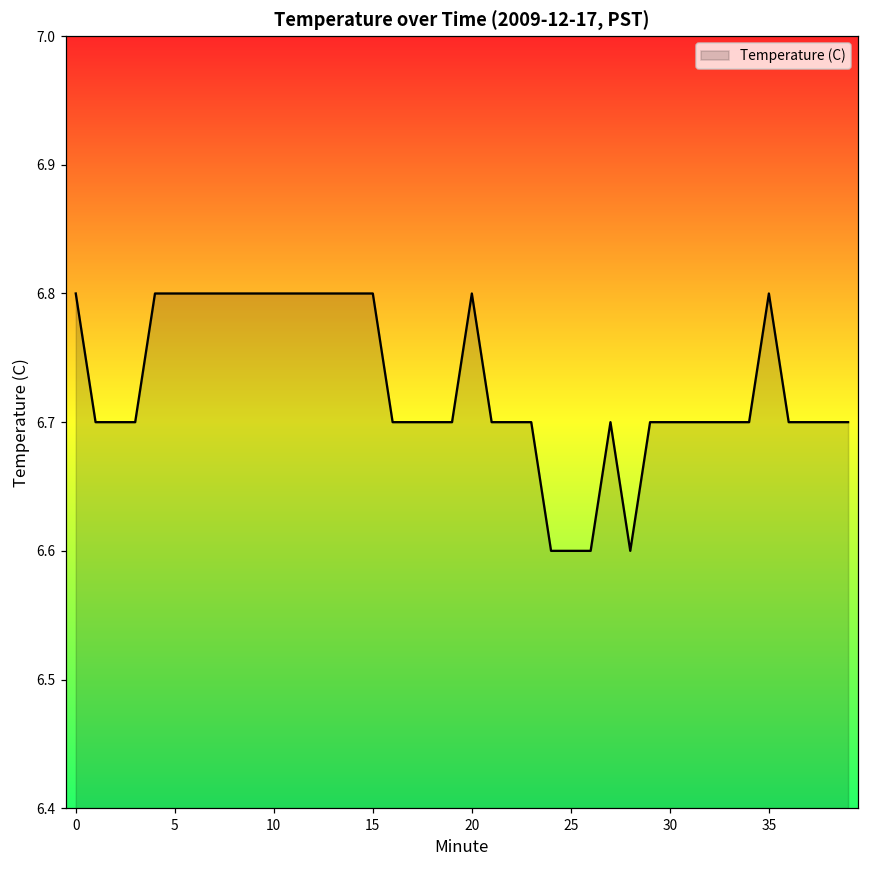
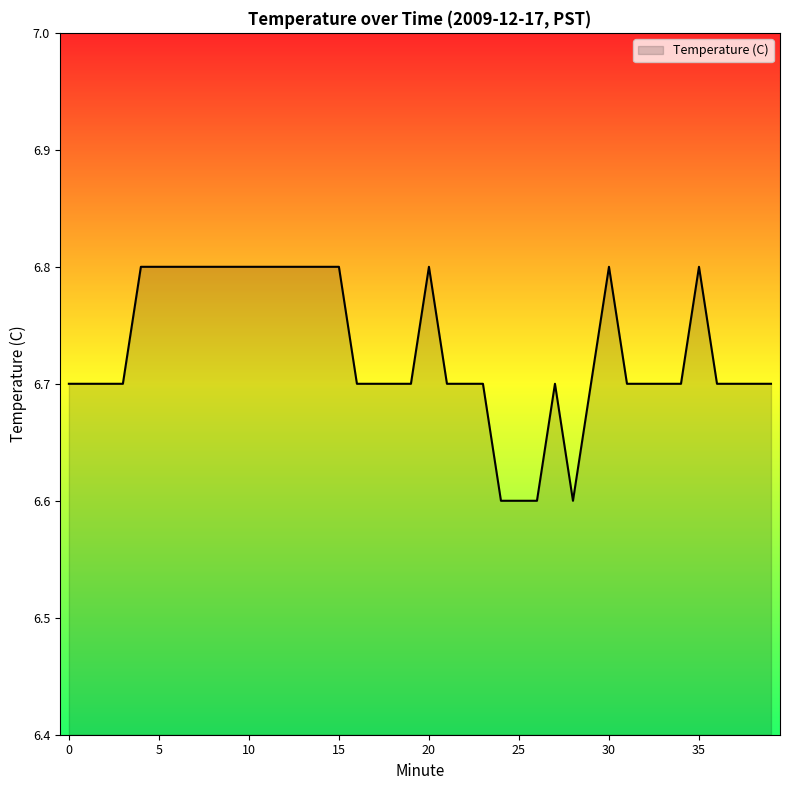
0: 6.8 -> 6.7
30: 6.7 -> 6.8
